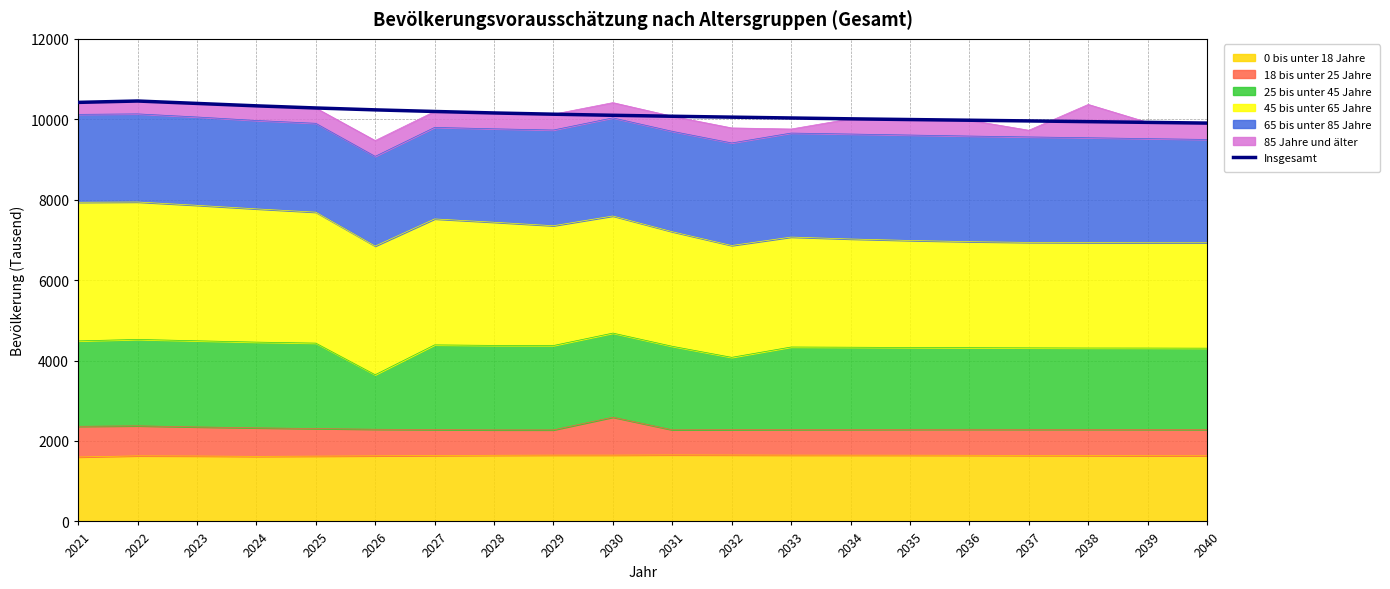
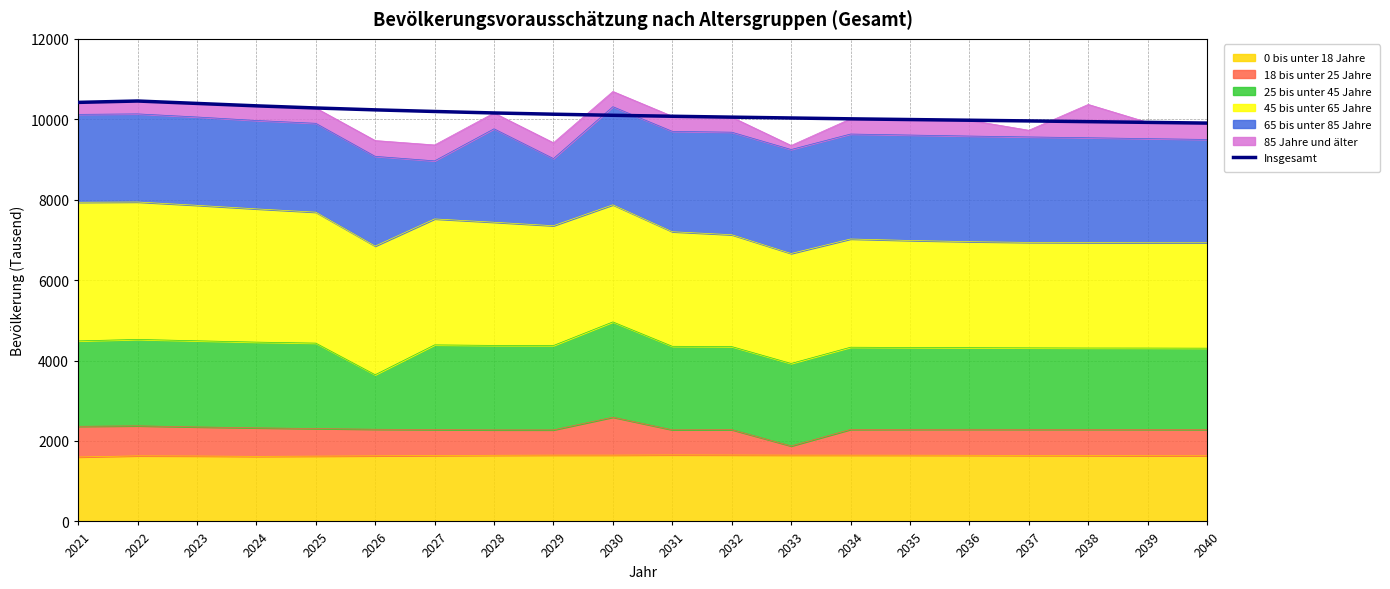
65 bis unter 85 Jahre, 2027: 2300 -> 1400
65 bis unter 85 Jahre, 2029: 2400 -> 1700
25 bis unter 45 Jahre, 2030: 2100 -> 2400
25 bis unter 45 Jahre, 2032: 1800 -> 2100
18 bis unter 25 Jahre, 2033: 600 -> 200
